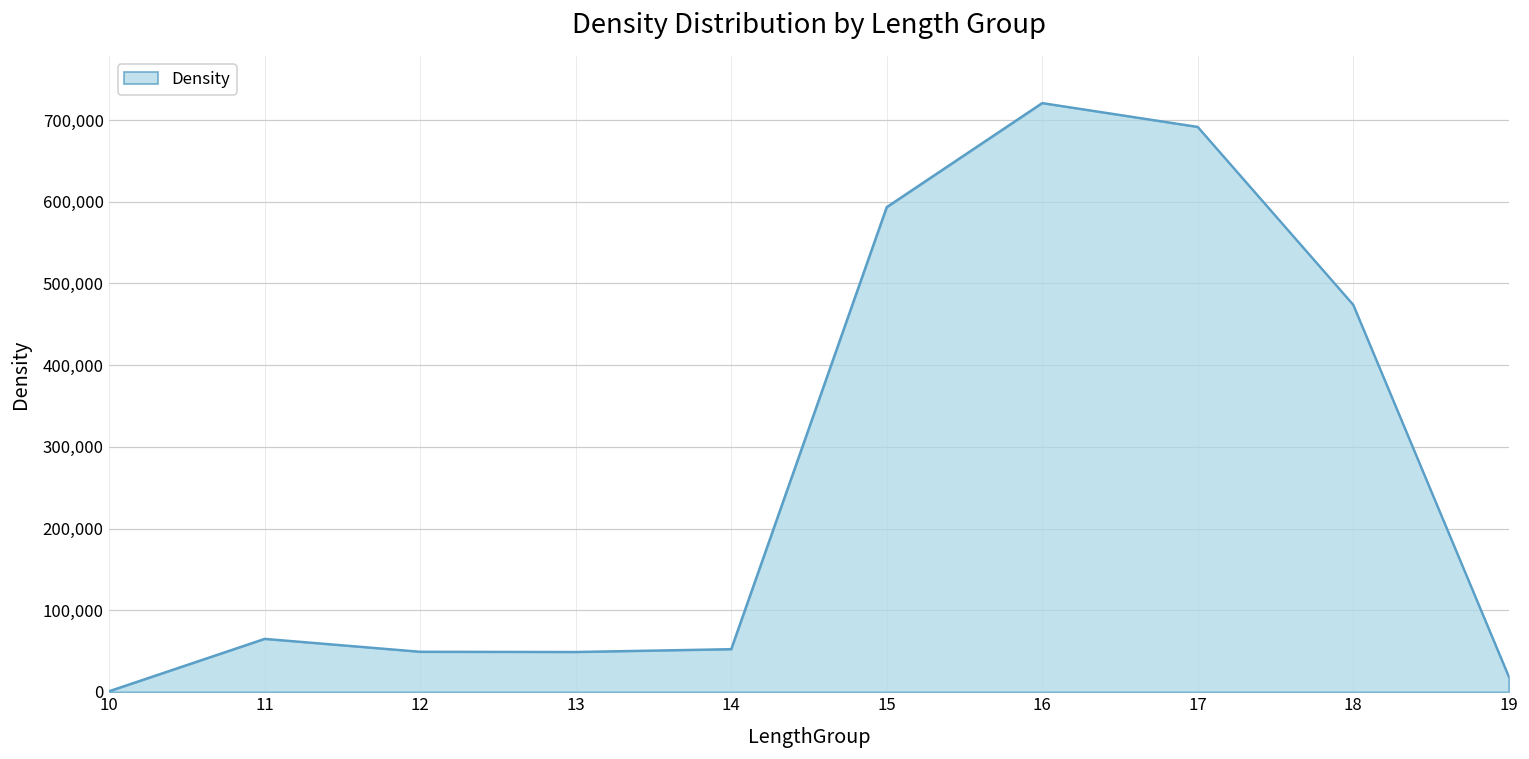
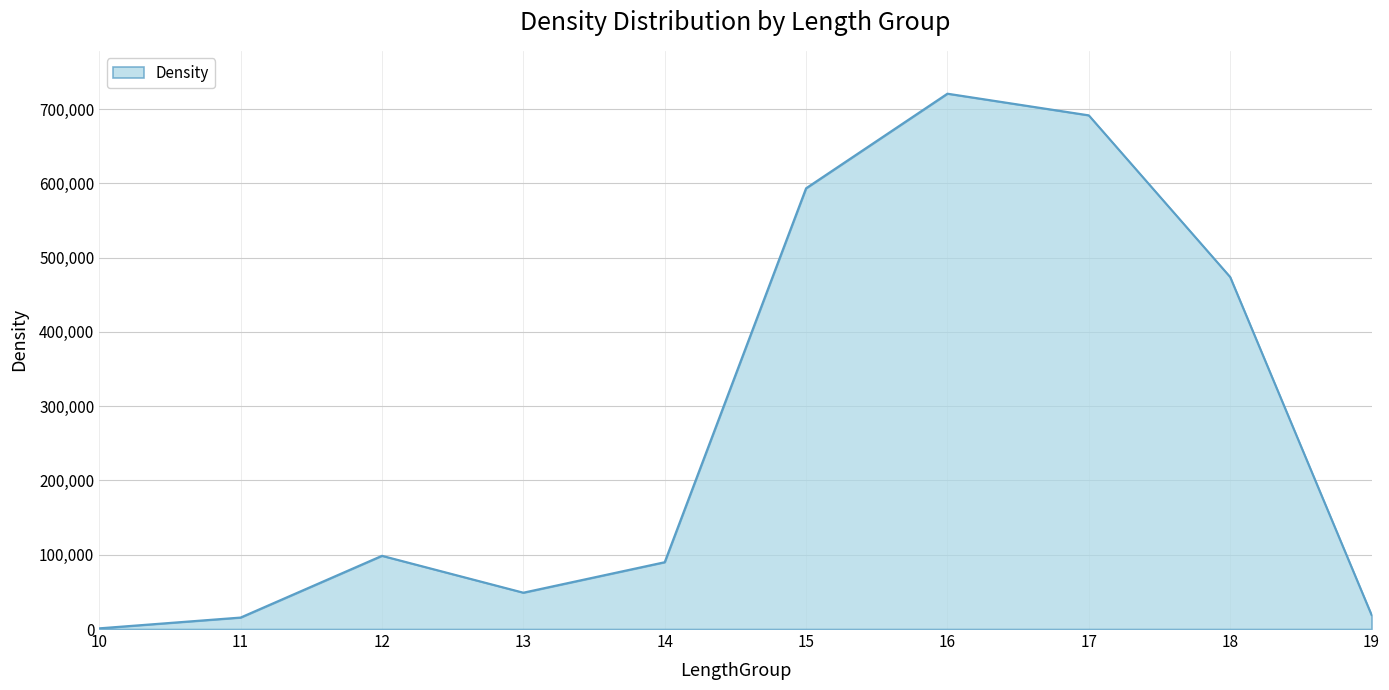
11: 70,000 -> 20,000
12: 50,000 -> 100,000
14: 50,000 -> 90,000
